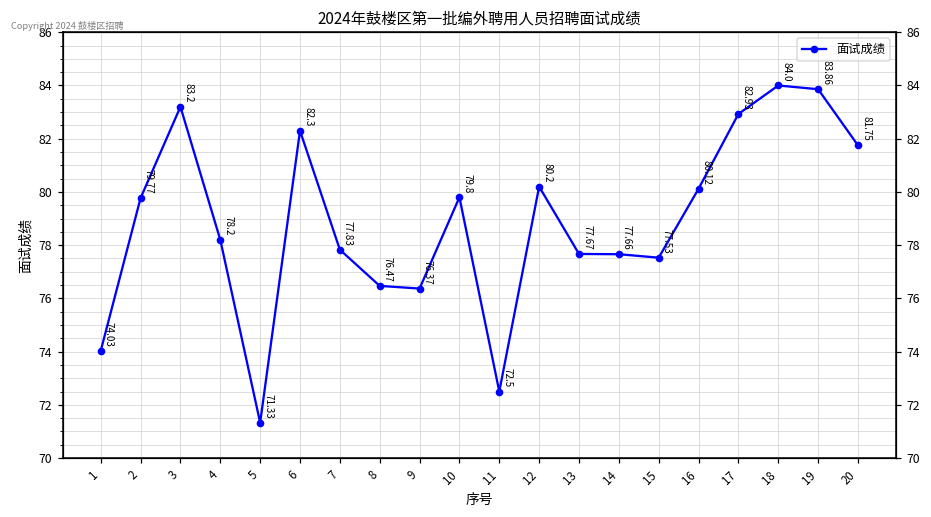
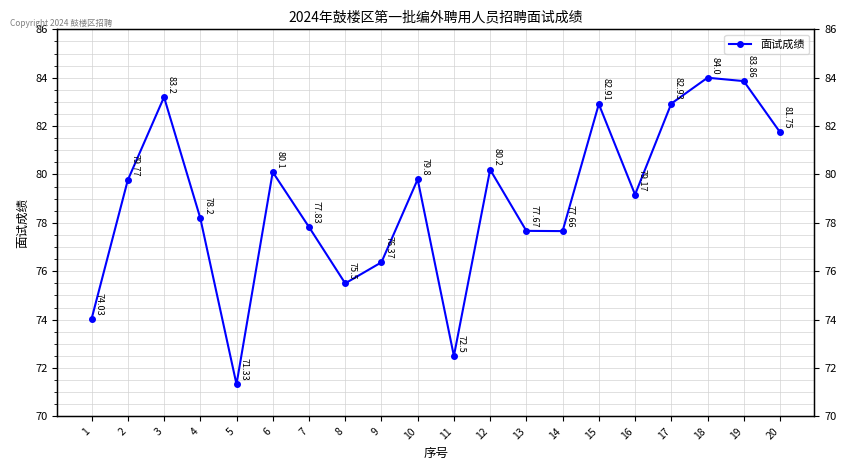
6: 82.3 -> 80.1
8: 76.47 -> 75.5
15: 77.53 -> 82.91
16: 80.12 -> 79.17
